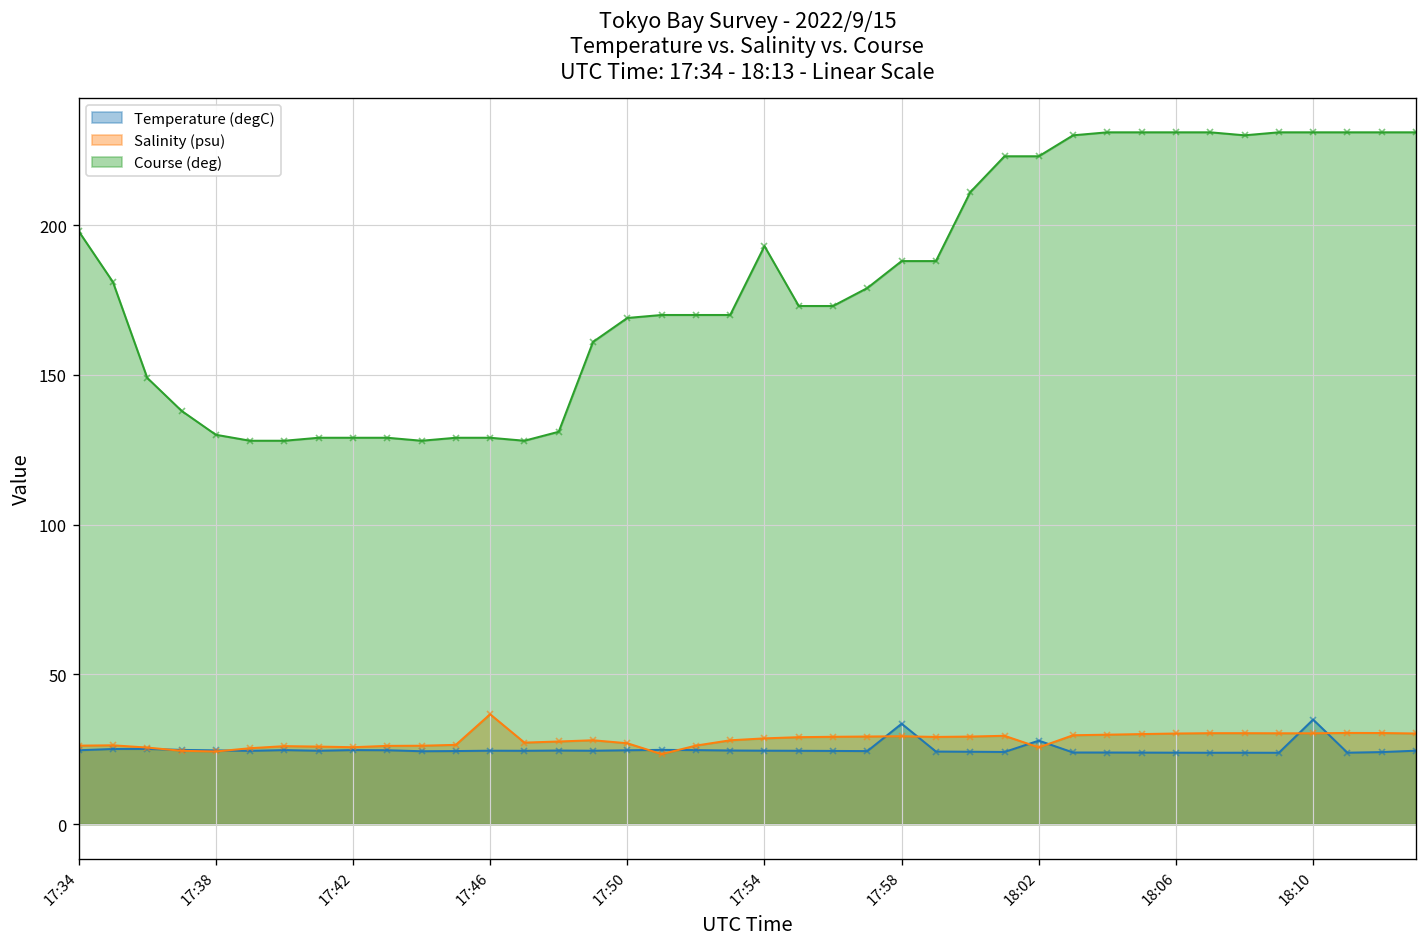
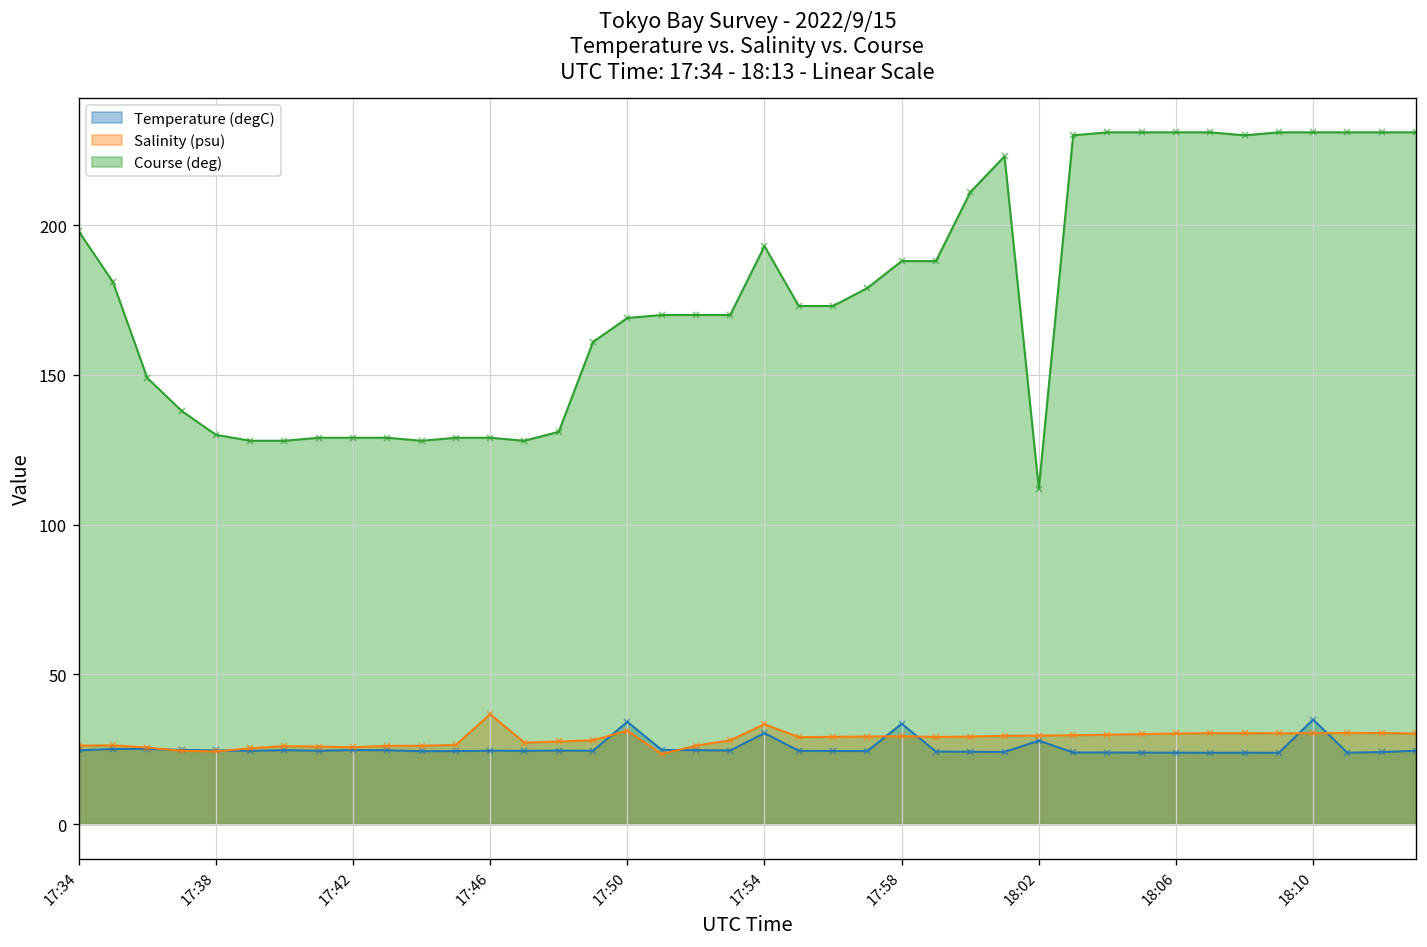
Temperature (degC), 17:50: 25 -> 34
Salinity (psu), 17:50: 27 -> 31
Temperature (degC), 17:54: 24 -> 30
Salinity (psu), 17:54: 29 -> 33
Salinity (psu), 18:02: 26 -> 30
Course (deg), 18:02: 223 -> 112
